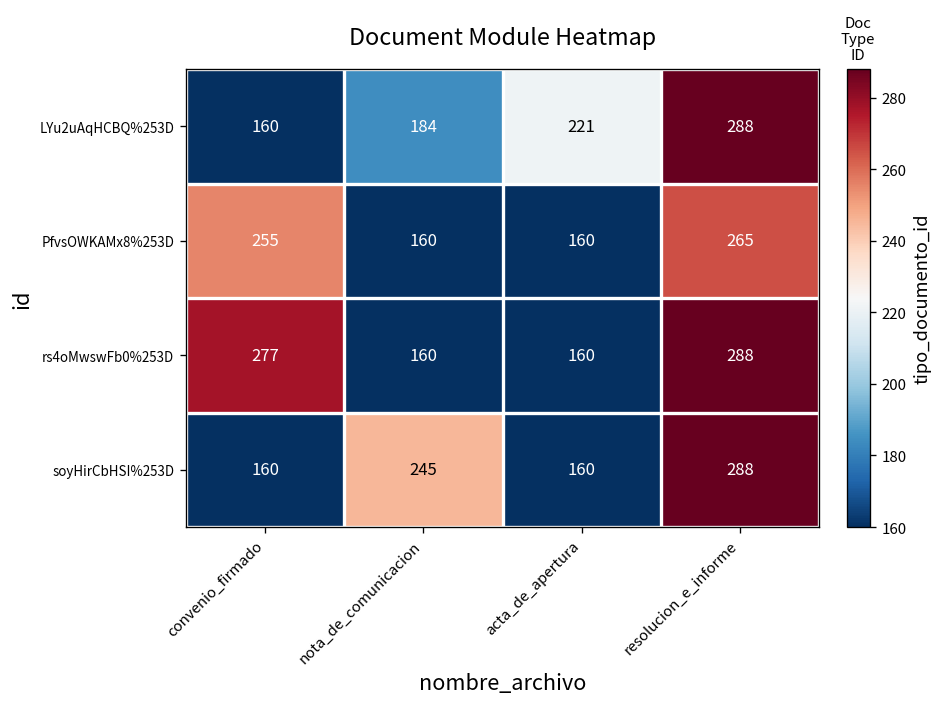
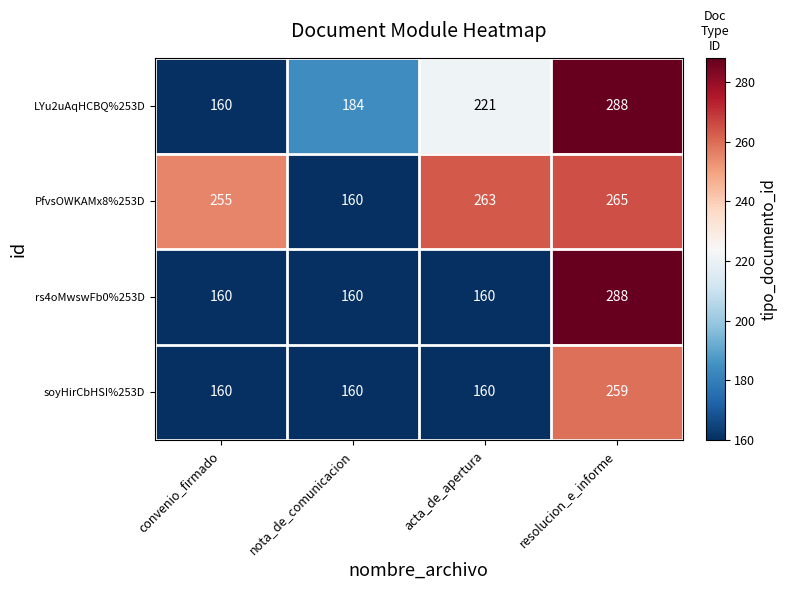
PfvsOWKAMx8%253D, acta_de_apertura: 160 -> 263
rs4oMwswFb0%253D, convenio_firmado: 277 -> 160
soyHirCbHSI%253D, nota_de_comunicacion: 245 -> 160
soyHirCbHSI%253D, resolucion_e_informe: 288 -> 259
